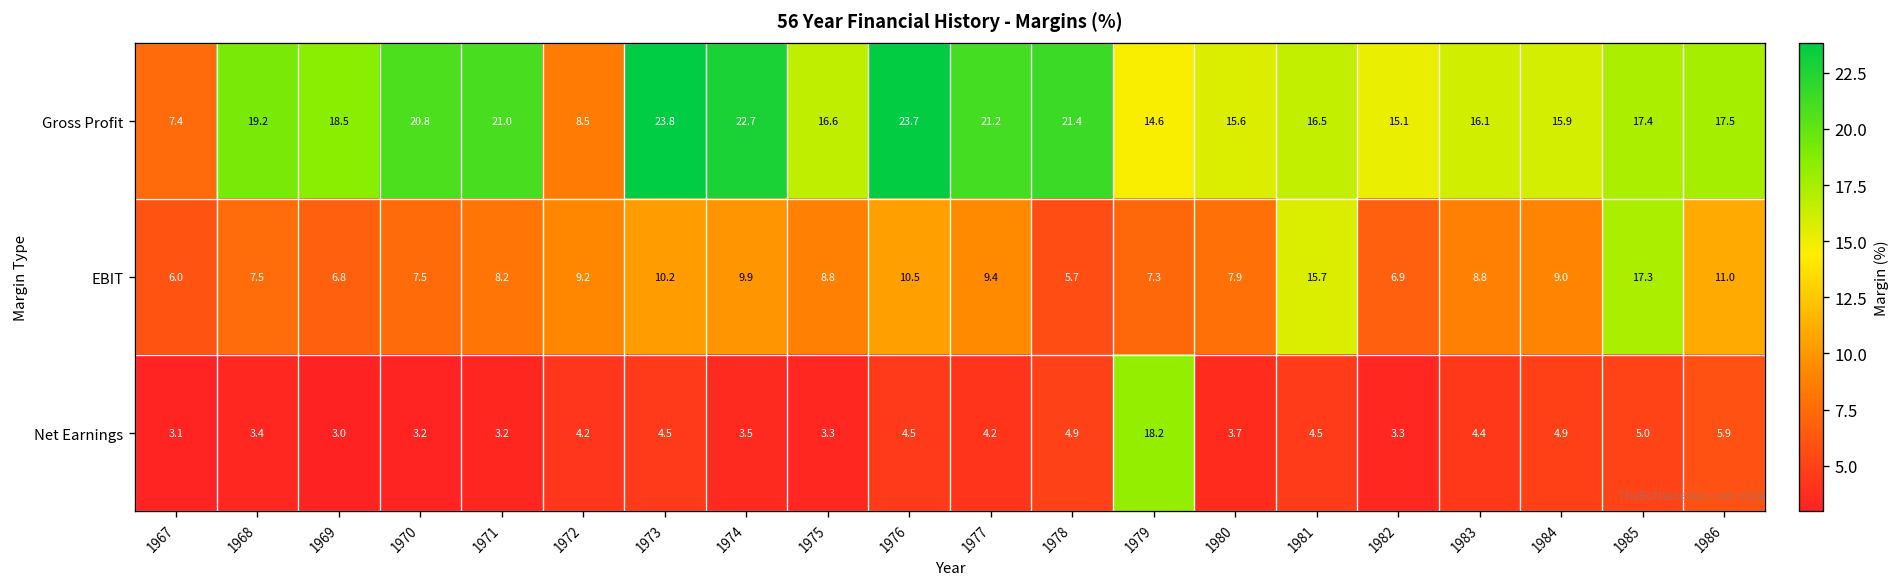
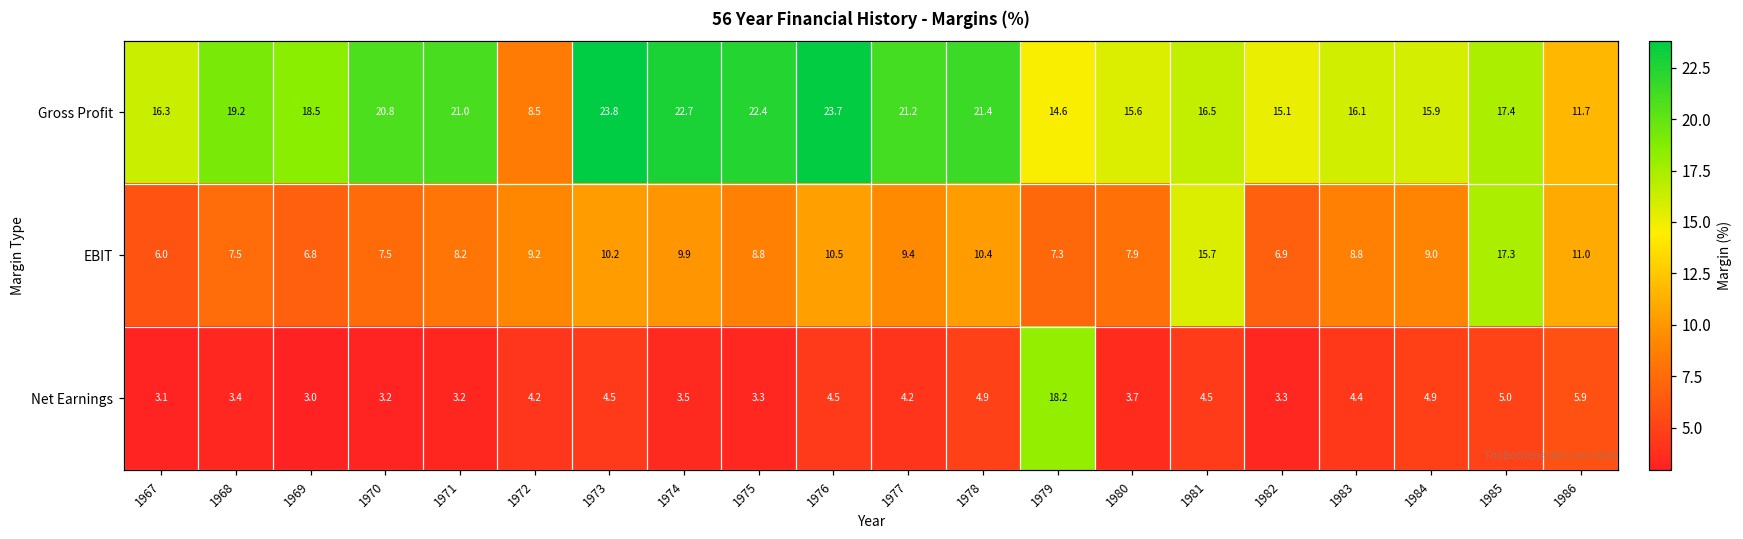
Gross Profit, 1967: 7.4 -> 16.3
Gross Profit, 1975: 16.6 -> 22.4
Gross Profit, 1986: 17.5 -> 11.7
EBIT, 1978: 5.7 -> 10.4
